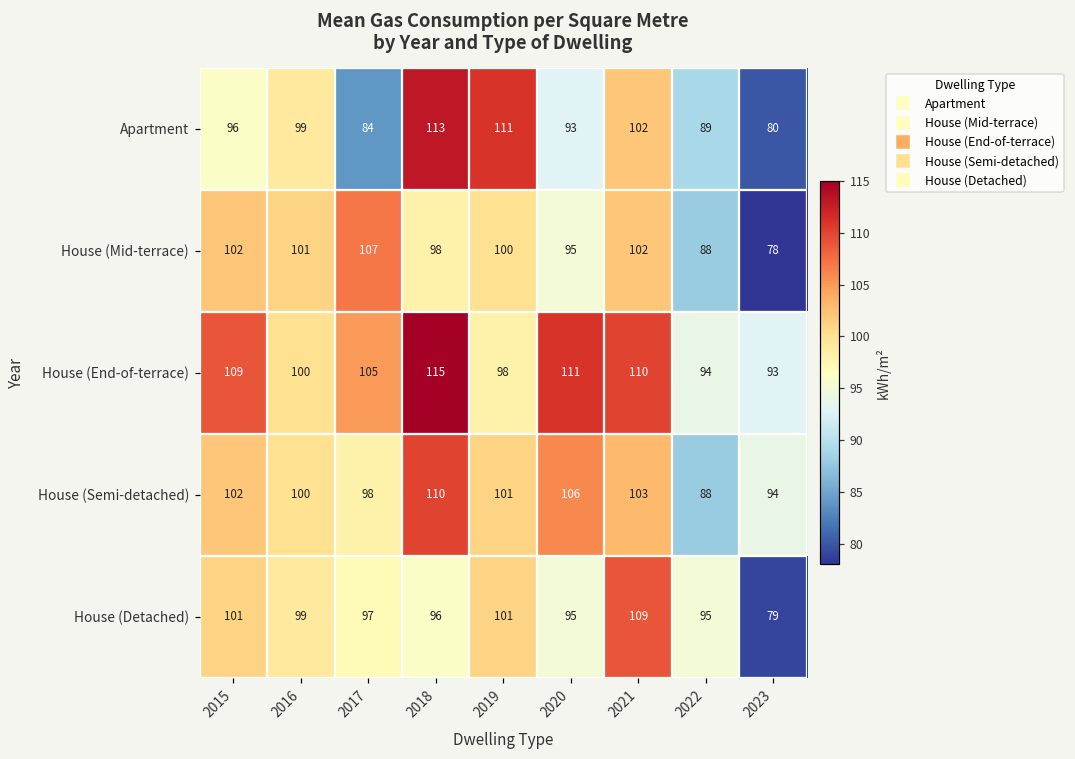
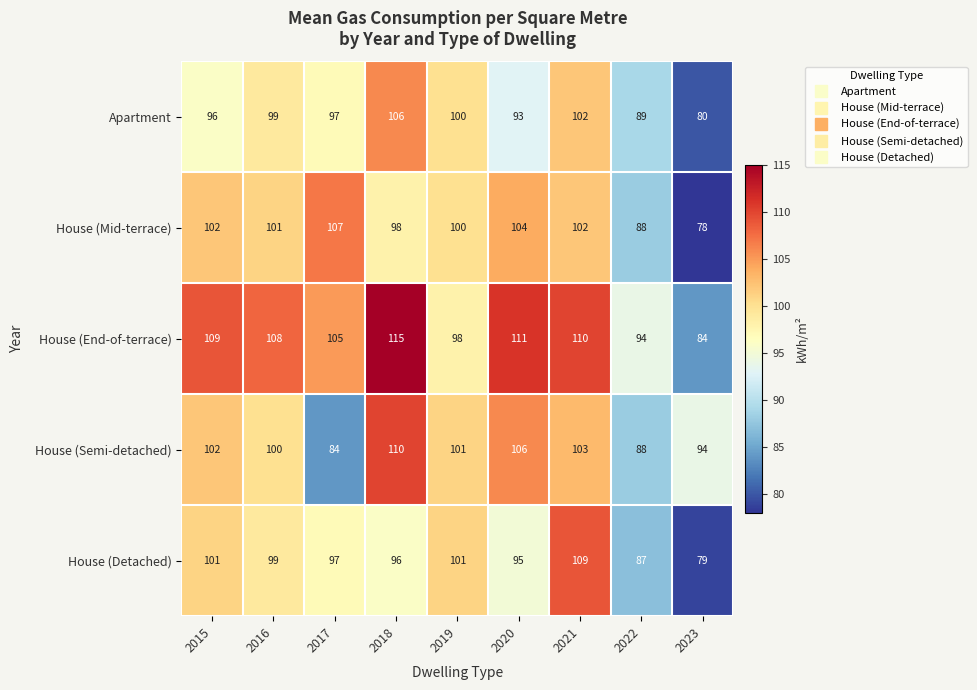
Apartment, 2017: 84 -> 97
Apartment, 2018: 113 -> 106
Apartment, 2019: 111 -> 100
House (Mid-terrace), 2020: 95 -> 104
House (End-of-terrace), 2016: 100 -> 108
House (End-of-terrace), 2023: 93 -> 84
House (Semi-detached), 2017: 98 -> 84
House (Detached), 2022: 95 -> 87
